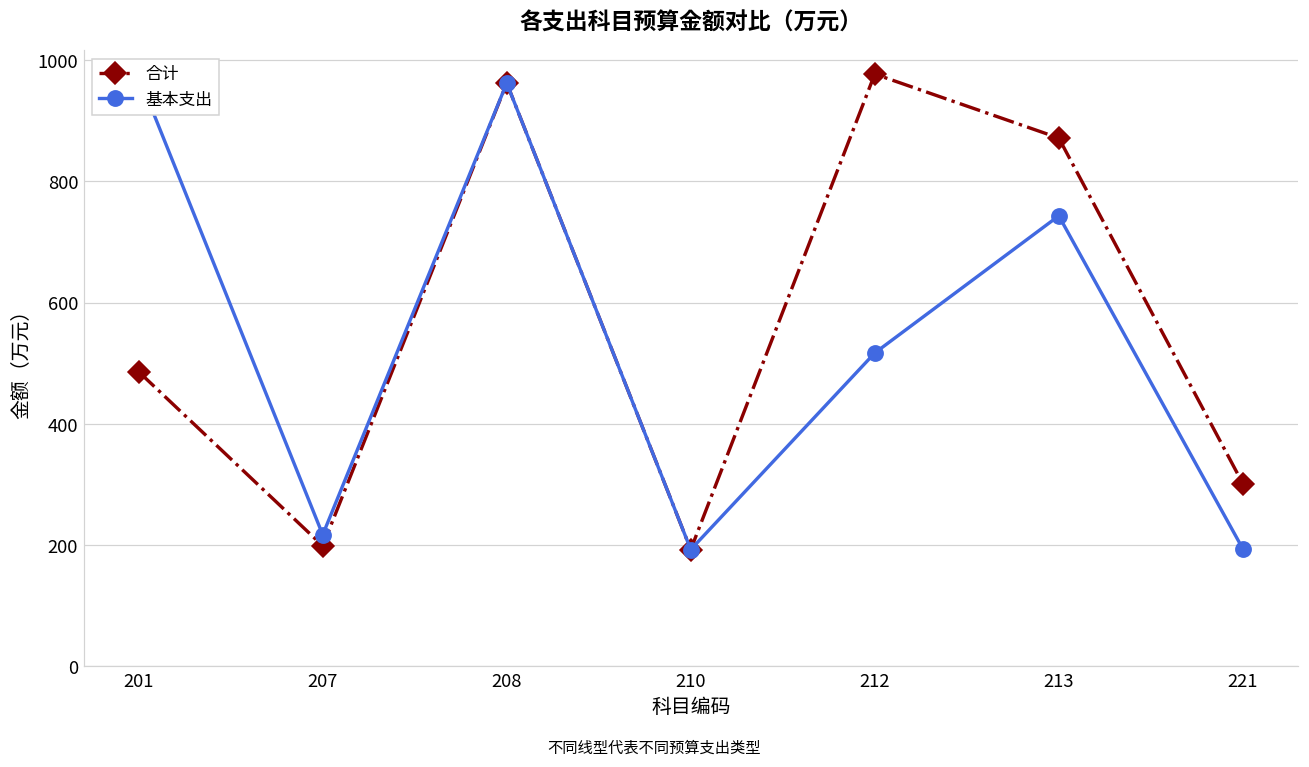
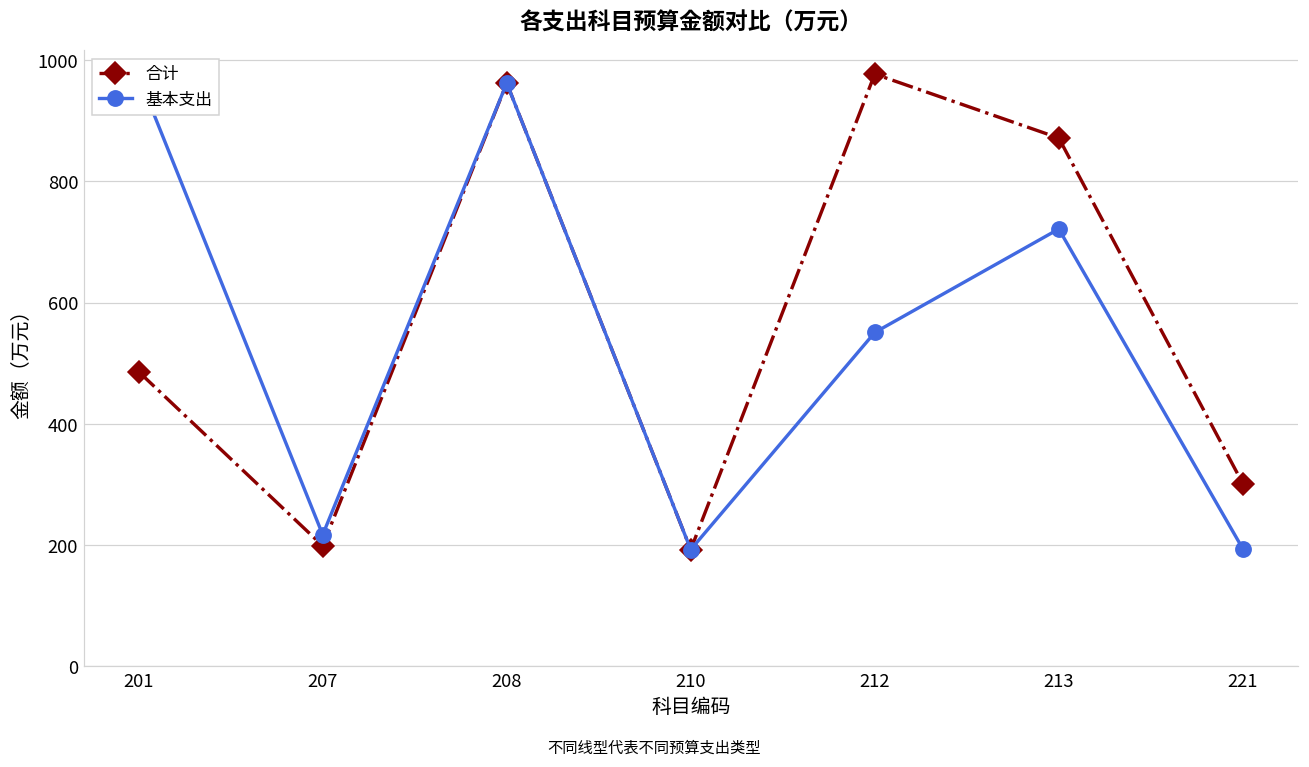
基本支出, 212: 520 -> 550
基本支出, 213: 740 -> 720
